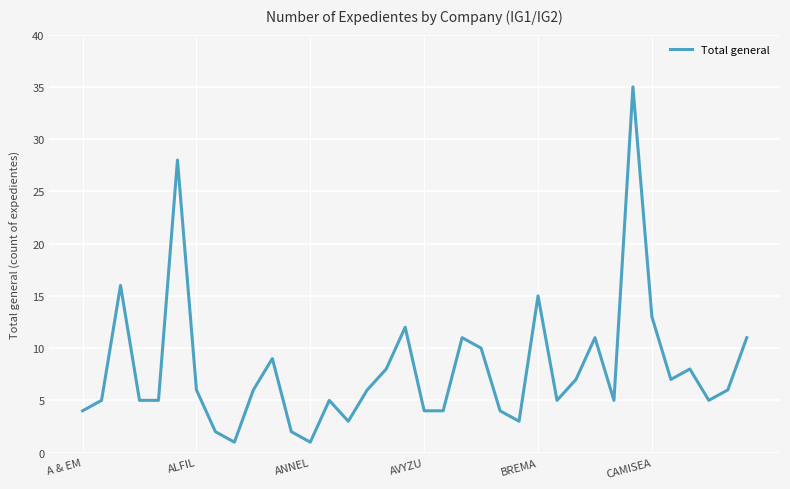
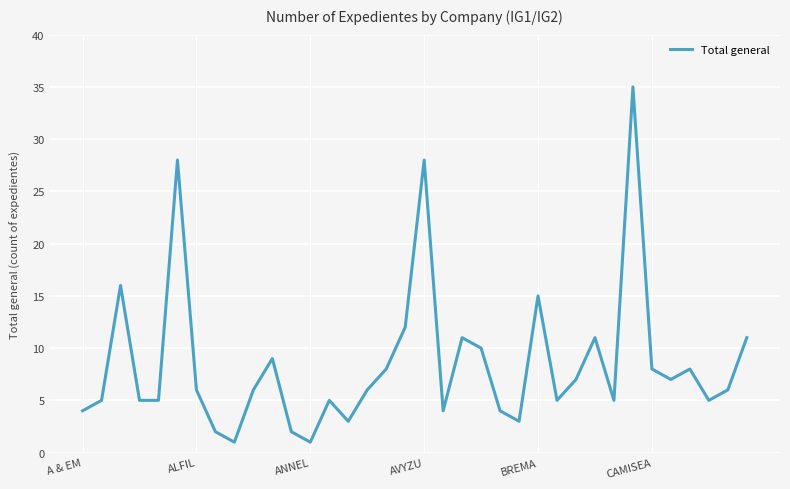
AVYZU: 4 -> 28
CAMISEA: 13 -> 8
